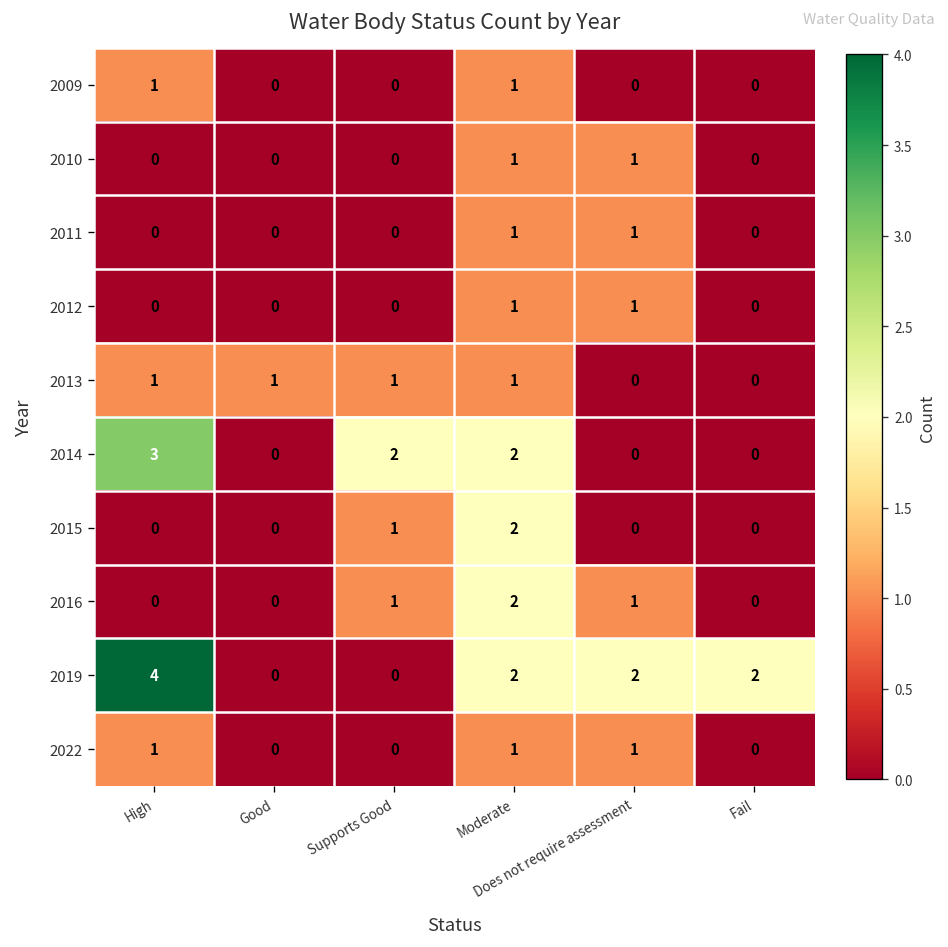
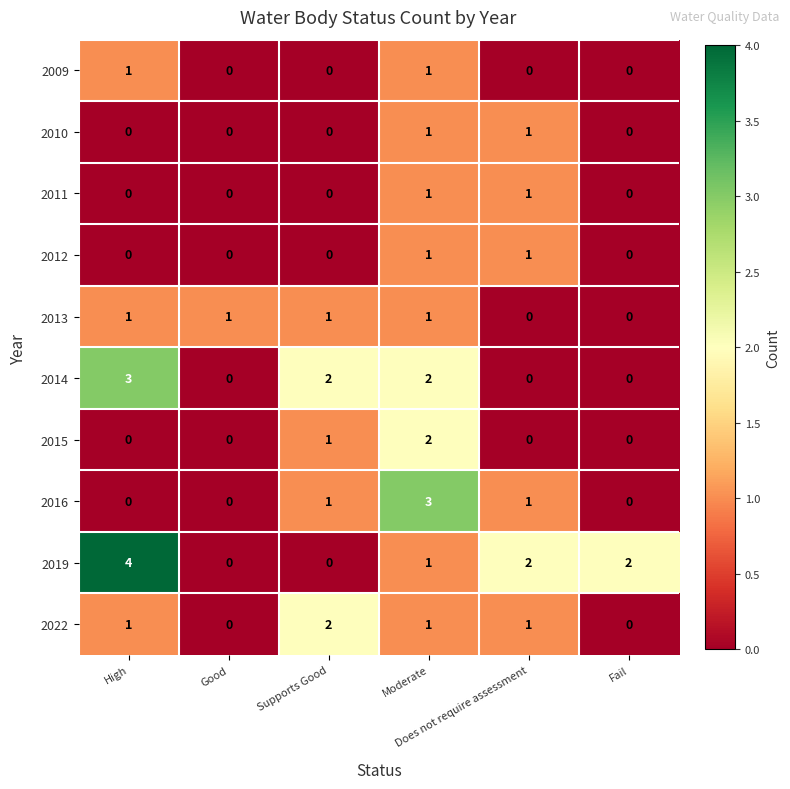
2016, Moderate: 2 -> 3
2019, Moderate: 2 -> 1
2022, Supports Good: 0 -> 2
